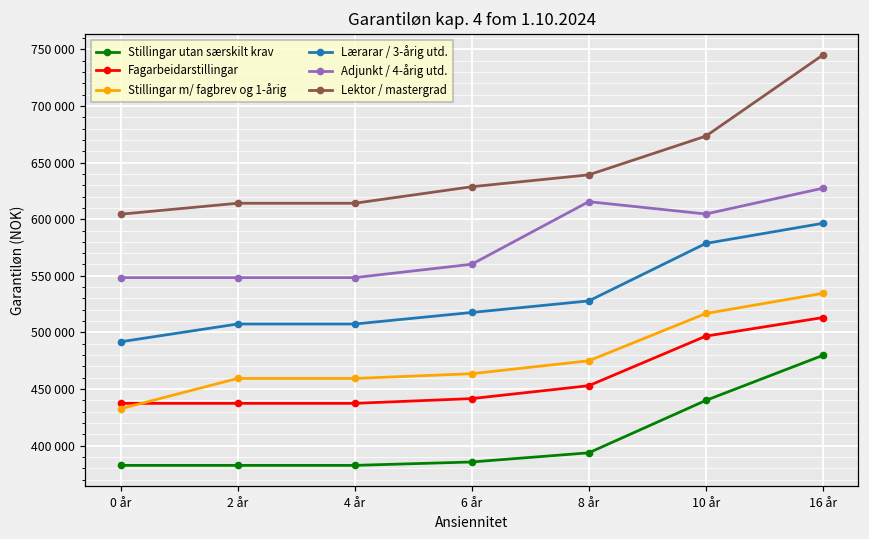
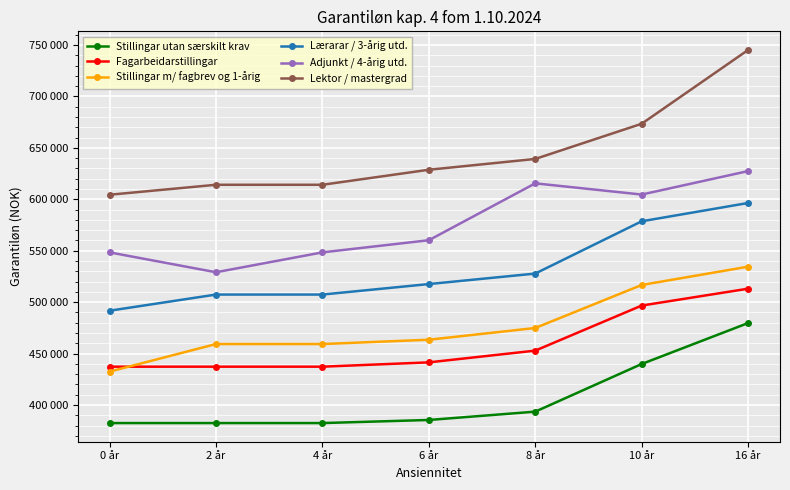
Adjunkt / 4-årig utd., 2 år: 548000 -> 529000
